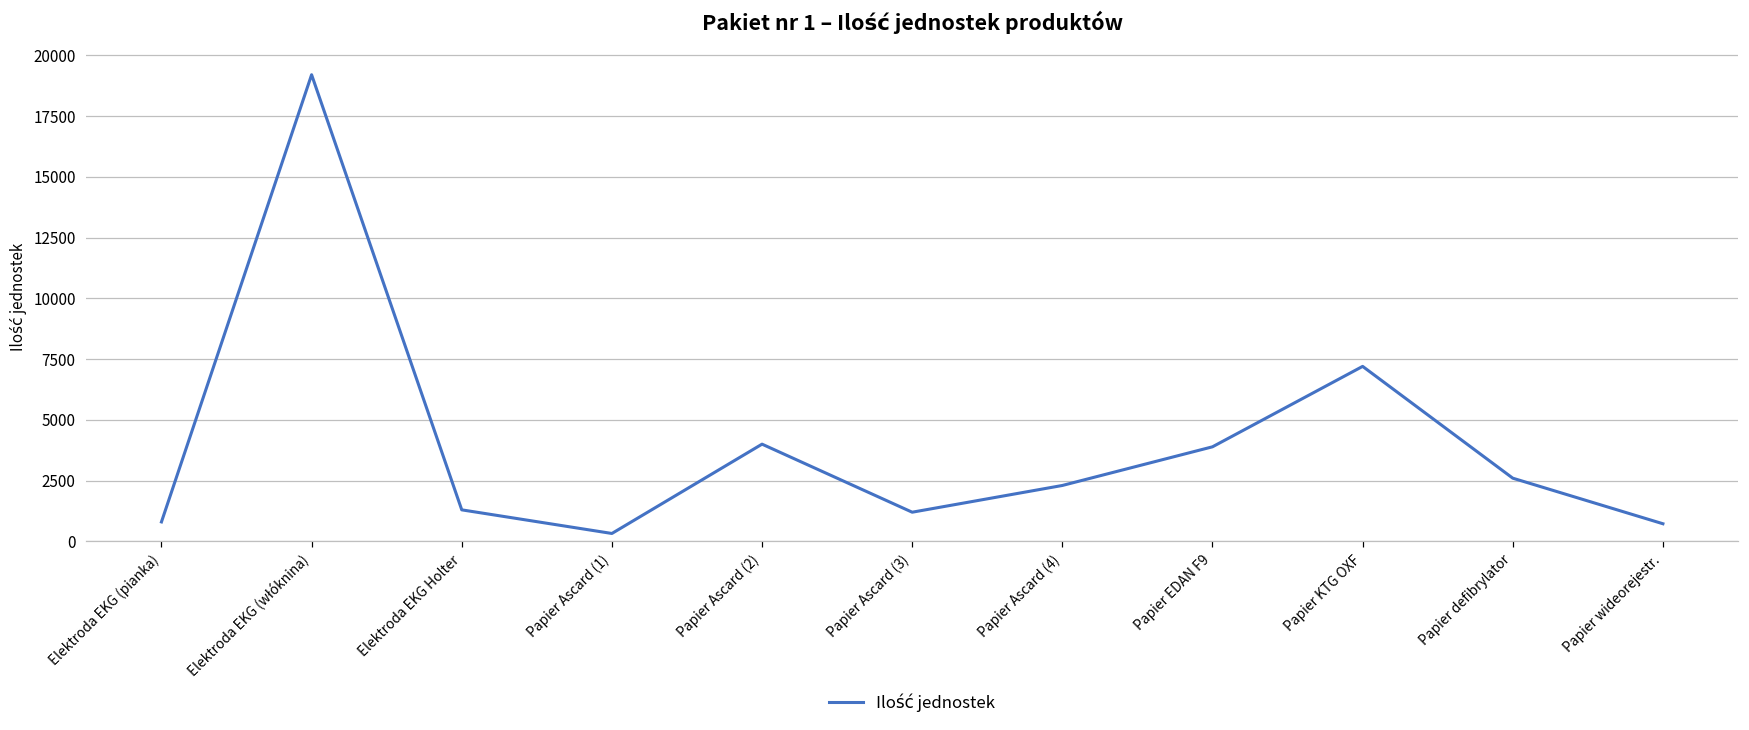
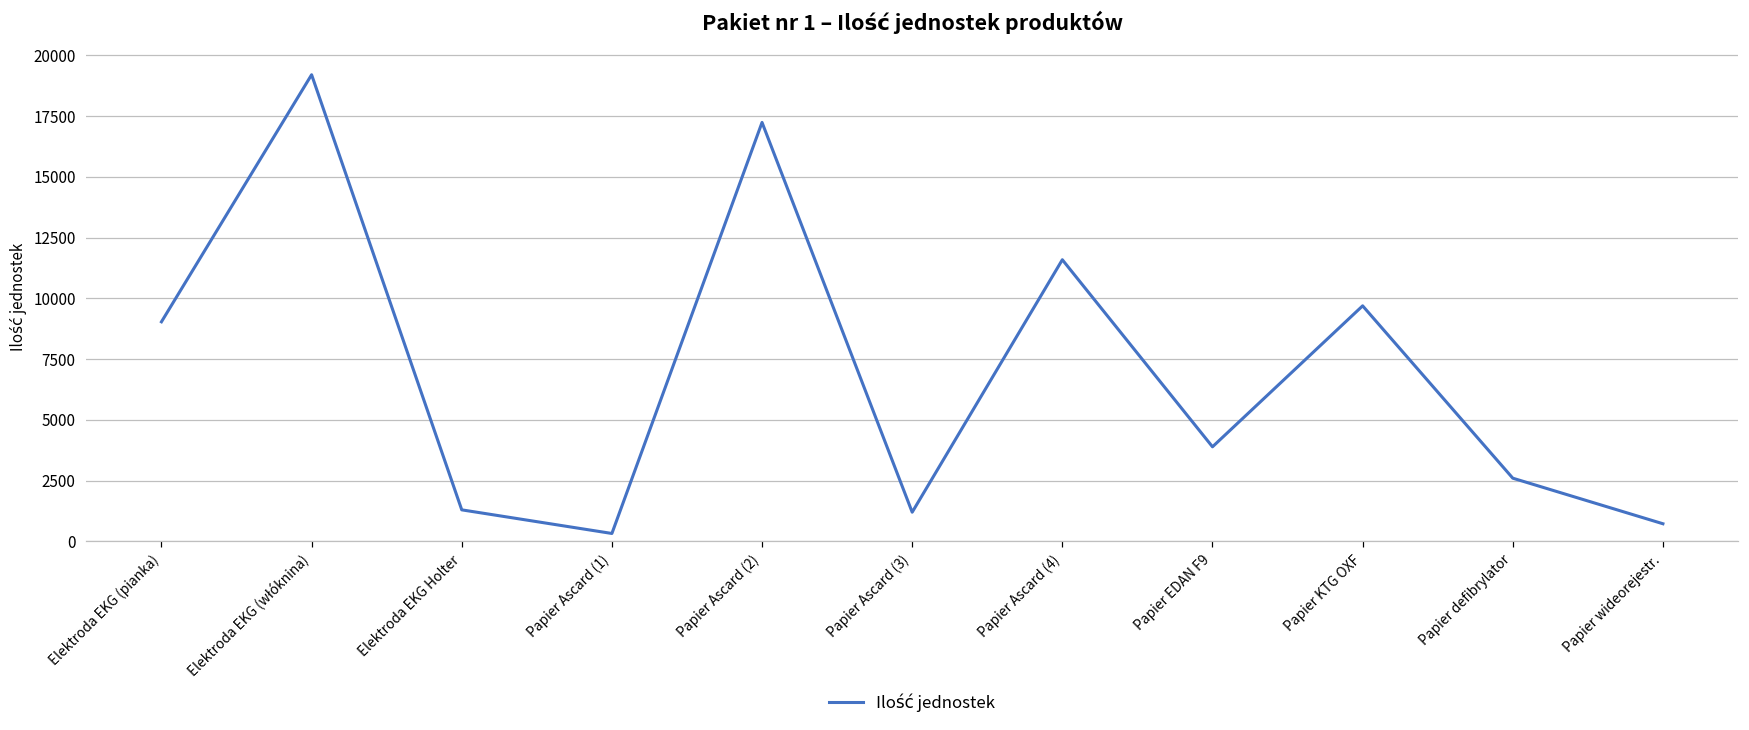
Elektroda EKG (pianka): 800 -> 9000
Papier Ascard (2): 4000 -> 17200
Papier Ascard (4): 2300 -> 11600
Papier KTG OXF: 7200 -> 9700
